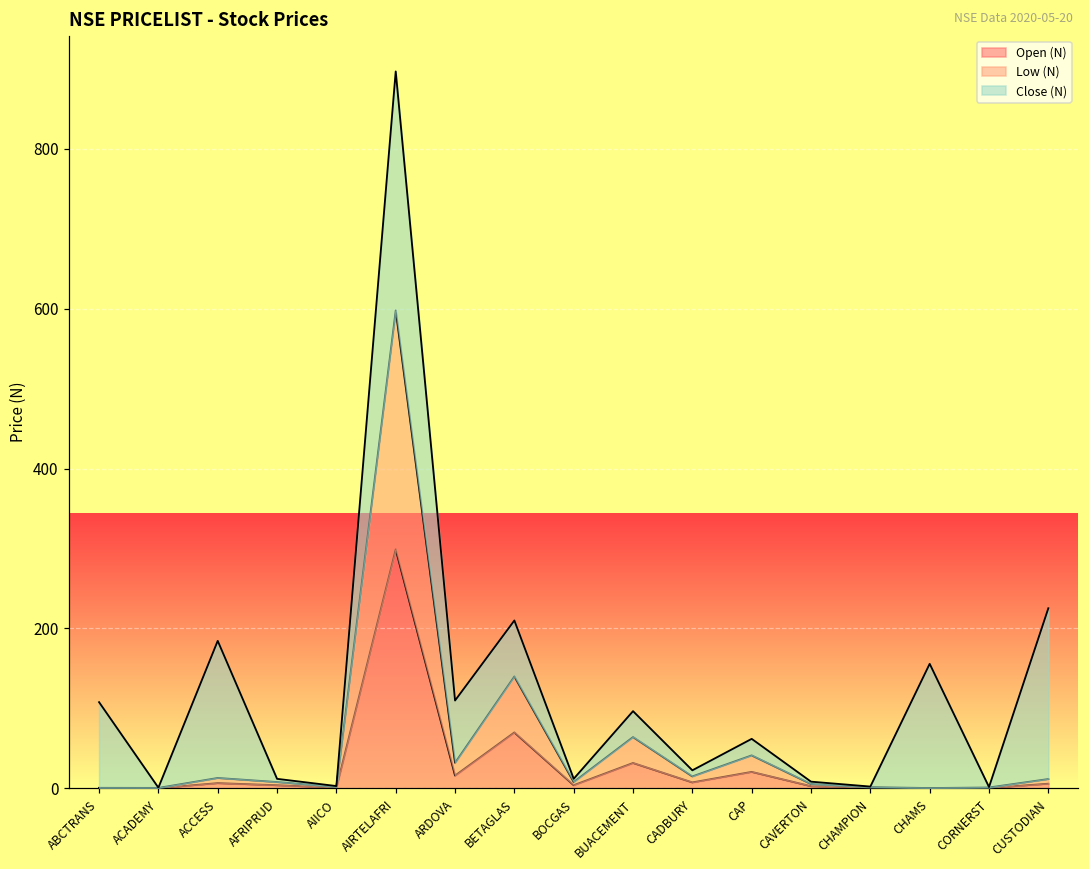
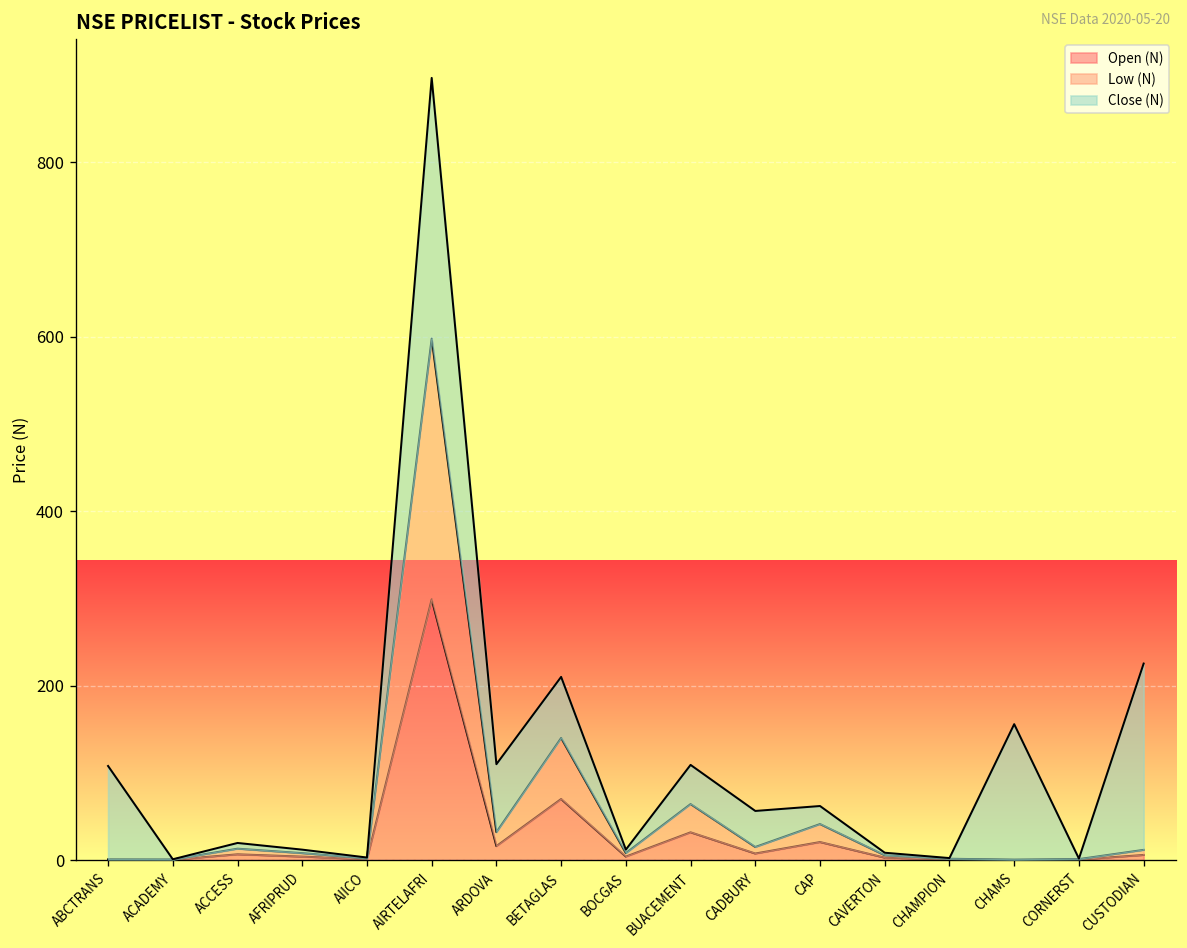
Close (N), ACCESS: 170 -> 10
Close (N), BUACEMENT: 30 -> 40
Close (N), CADBURY: 10 -> 40
